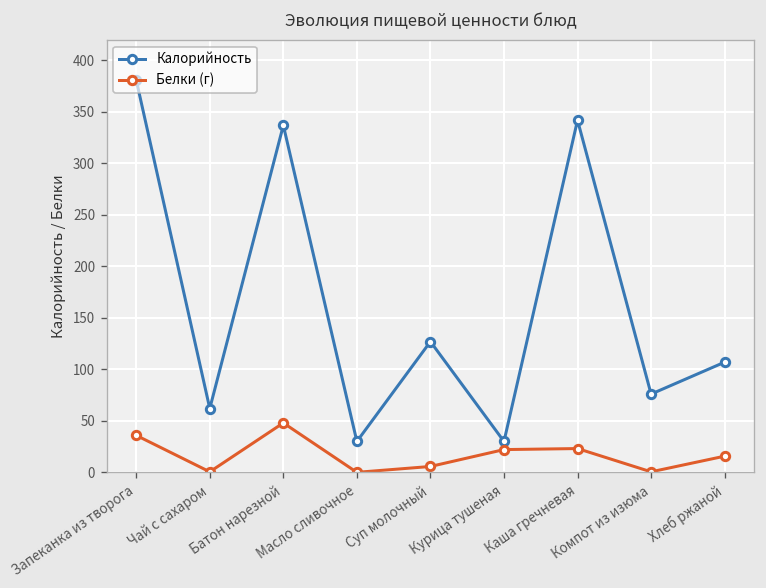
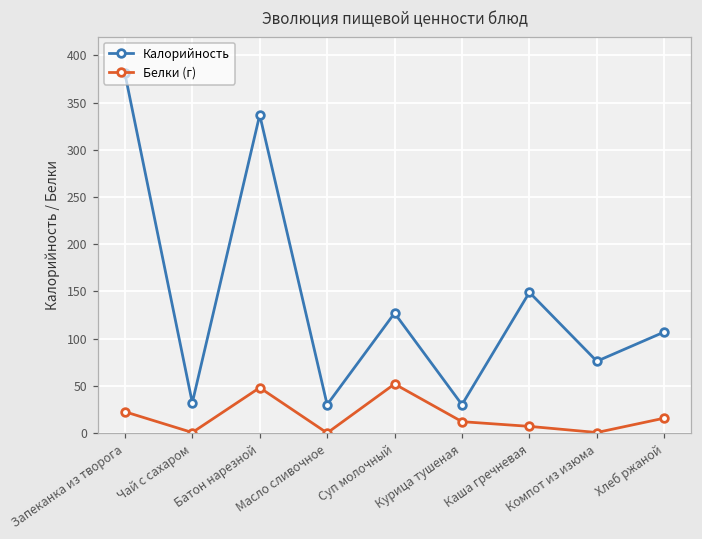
Белки (г), Запеканка из творога: 40 -> 20
Калорийность, Чай с сахаром: 60 -> 30
Белки (г), Суп молочный: 10 -> 50
Белки (г), Курица тушеная: 20 -> 10
Калорийность, Каша гречневая: 340 -> 150
Белки (г), Каша гречневая: 20 -> 10
